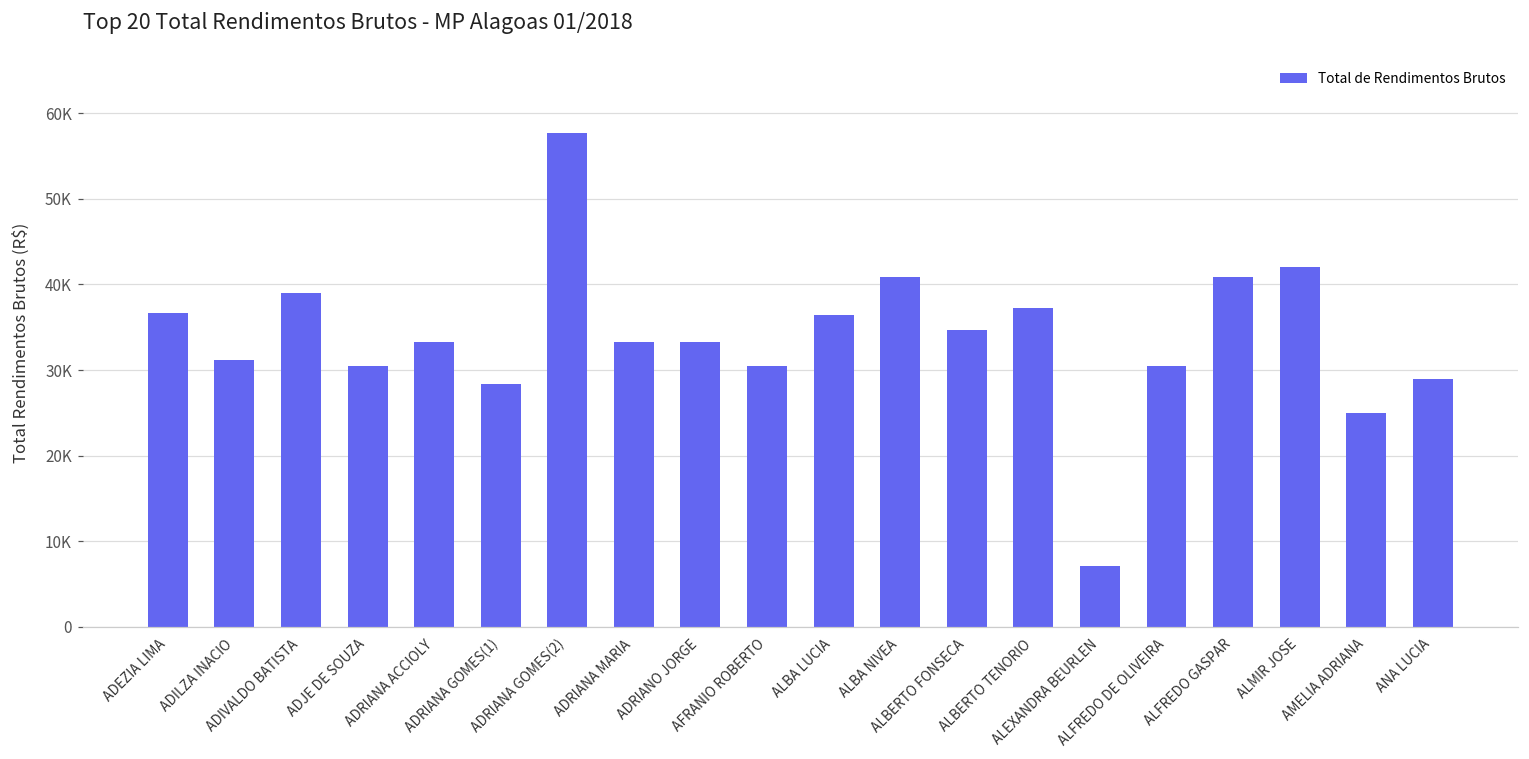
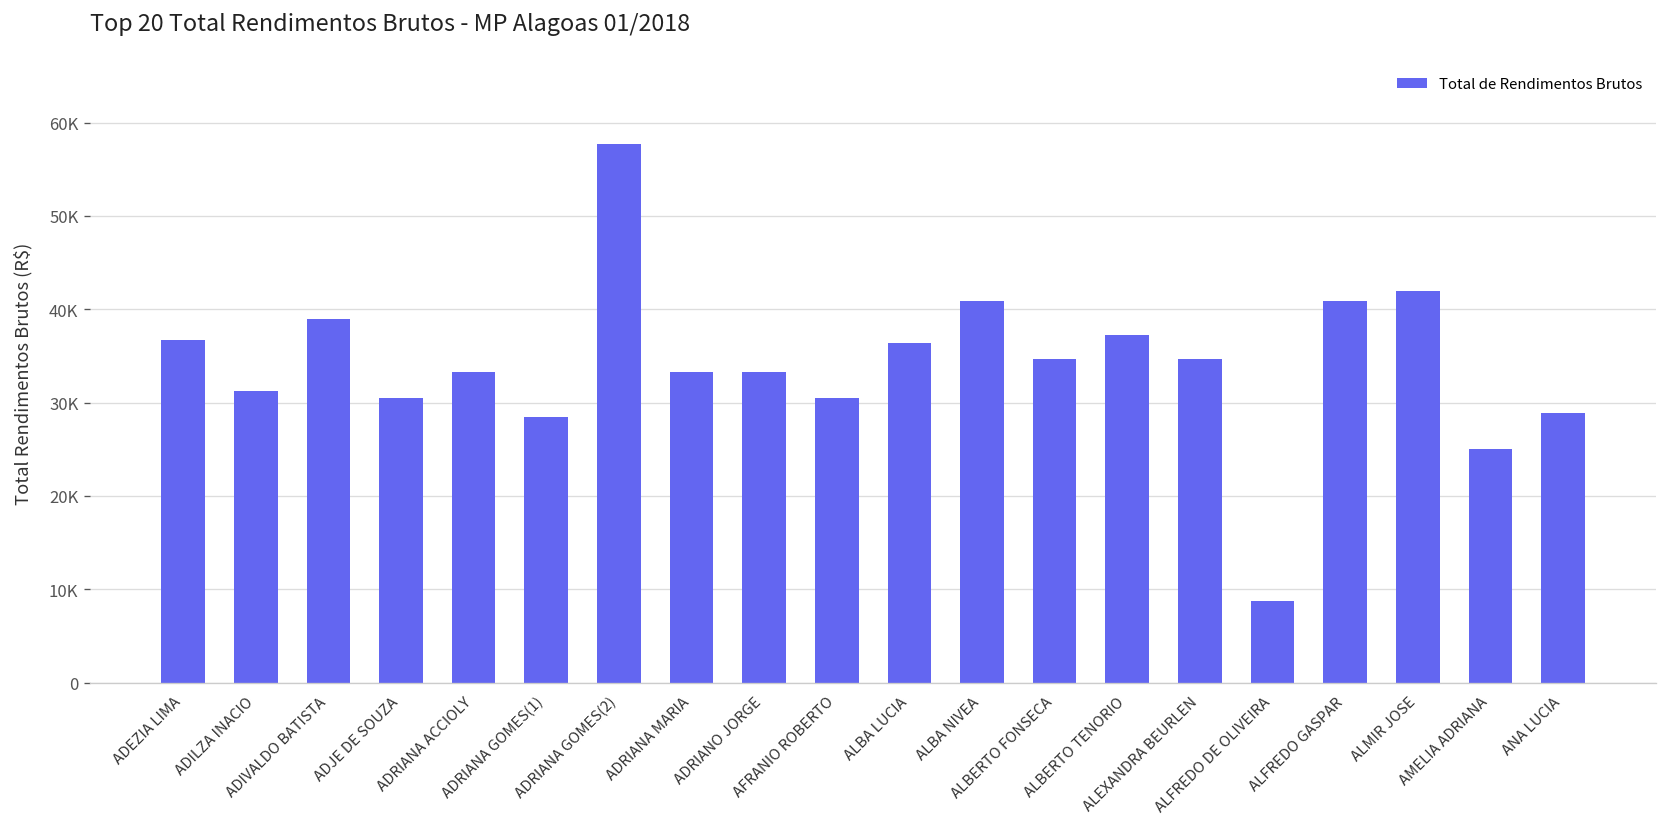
ALEXANDRA BEURLEN: 7000 -> 35000
ALFREDO DE OLIVEIRA: 30000 -> 9000
